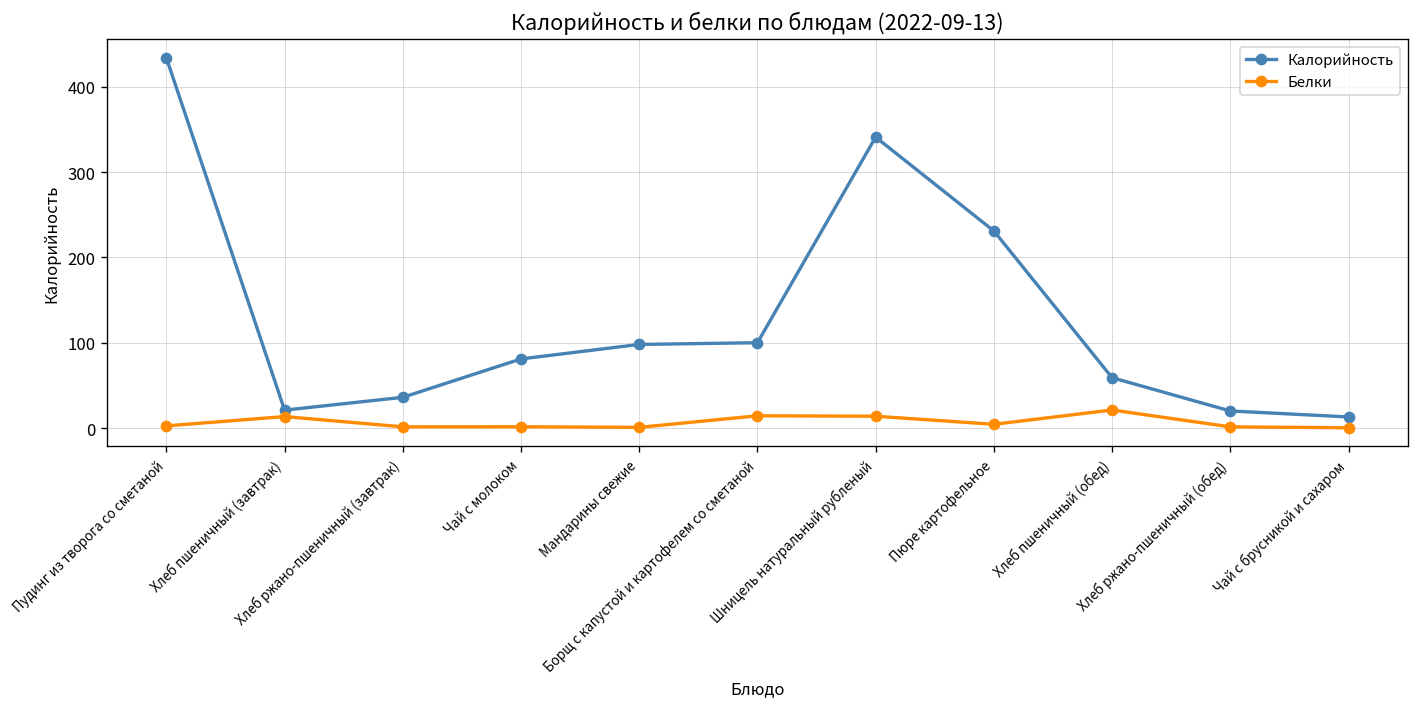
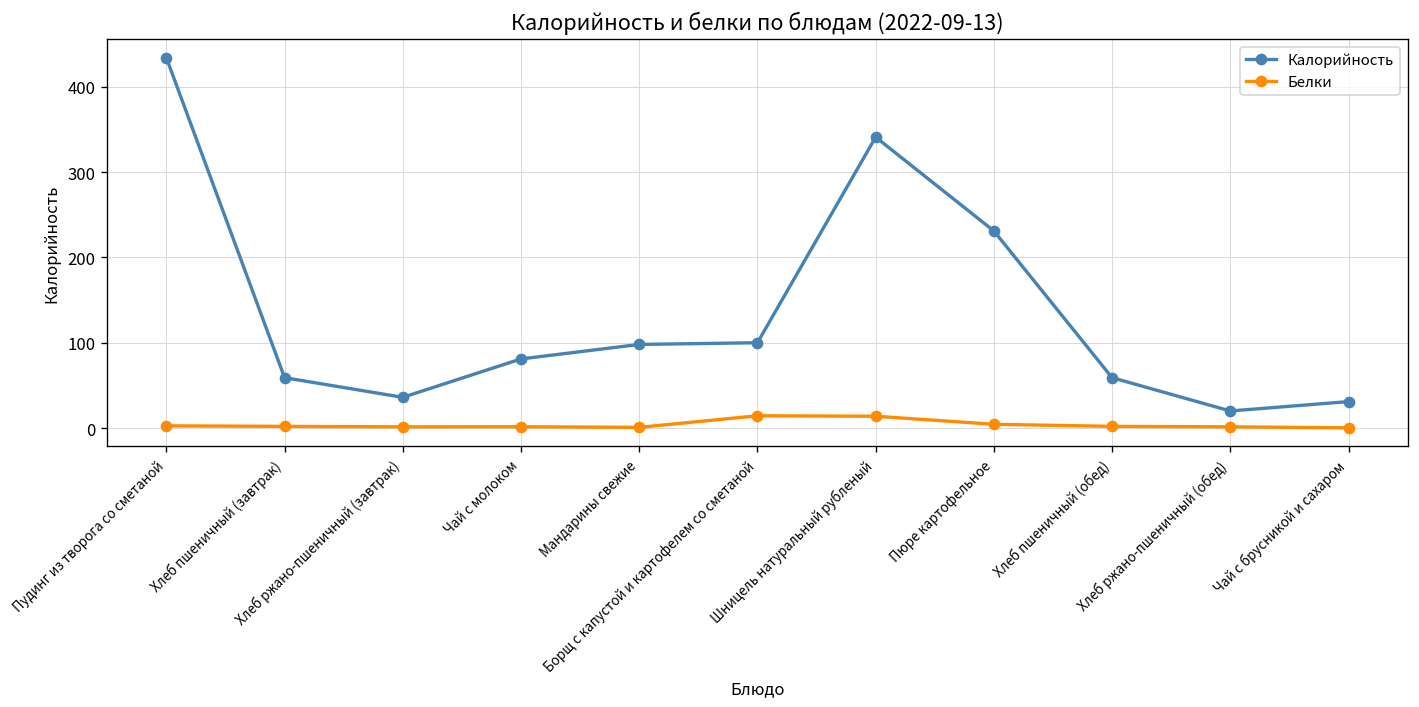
Калорийность, Хлеб пшеничный (завтрак): 20 -> 60
Белки, Хлеб пшеничный (завтрак): 10 -> 0
Белки, Хлеб пшеничный (обед): 20 -> 0
Калорийность, Чай с брусникой и сахаром: 10 -> 30
